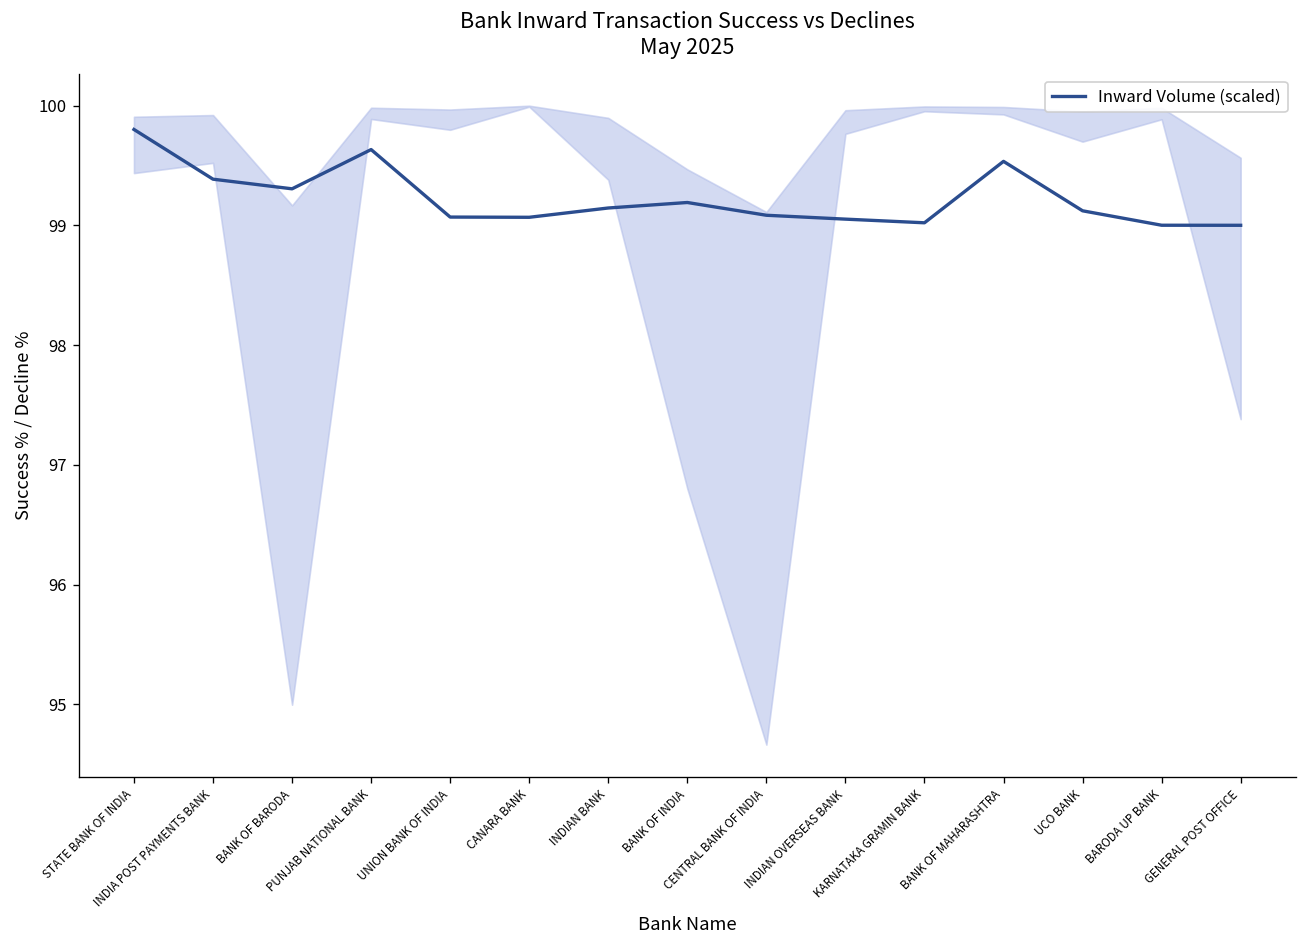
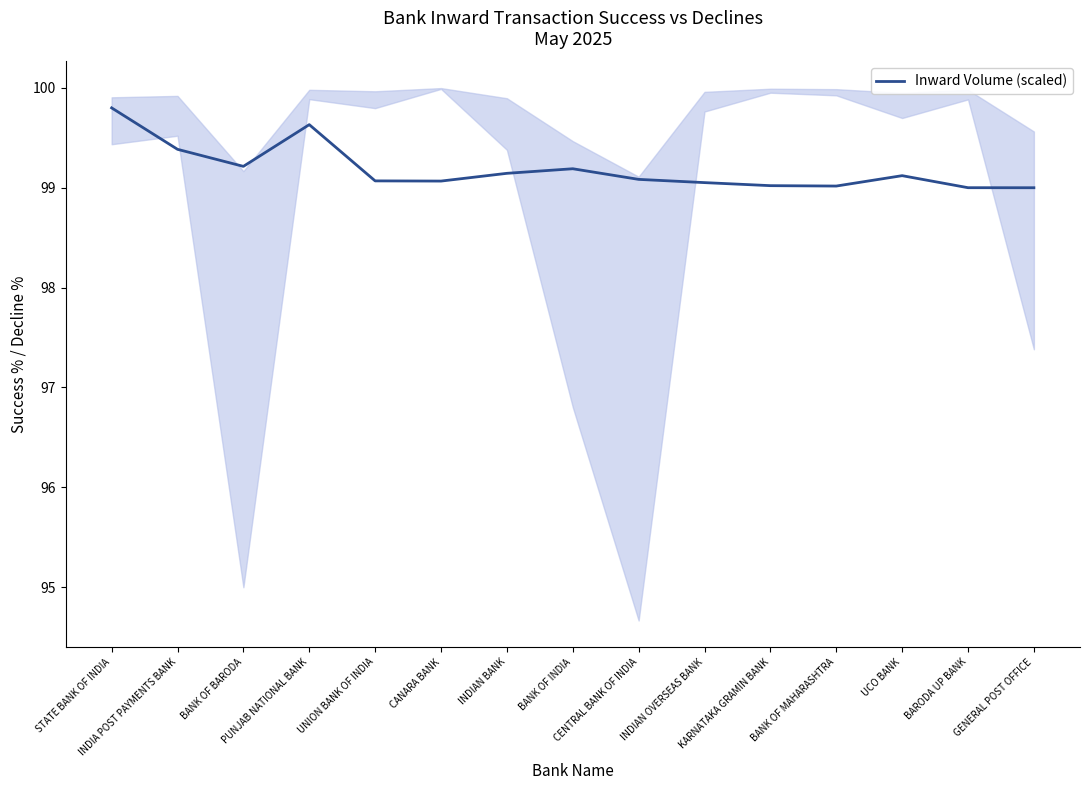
Inward Volume (scaled), BANK OF BARODA: 99.3 -> 99.2
Inward Volume (scaled), BANK OF MAHARASHTRA: 99.5 -> 99.0
